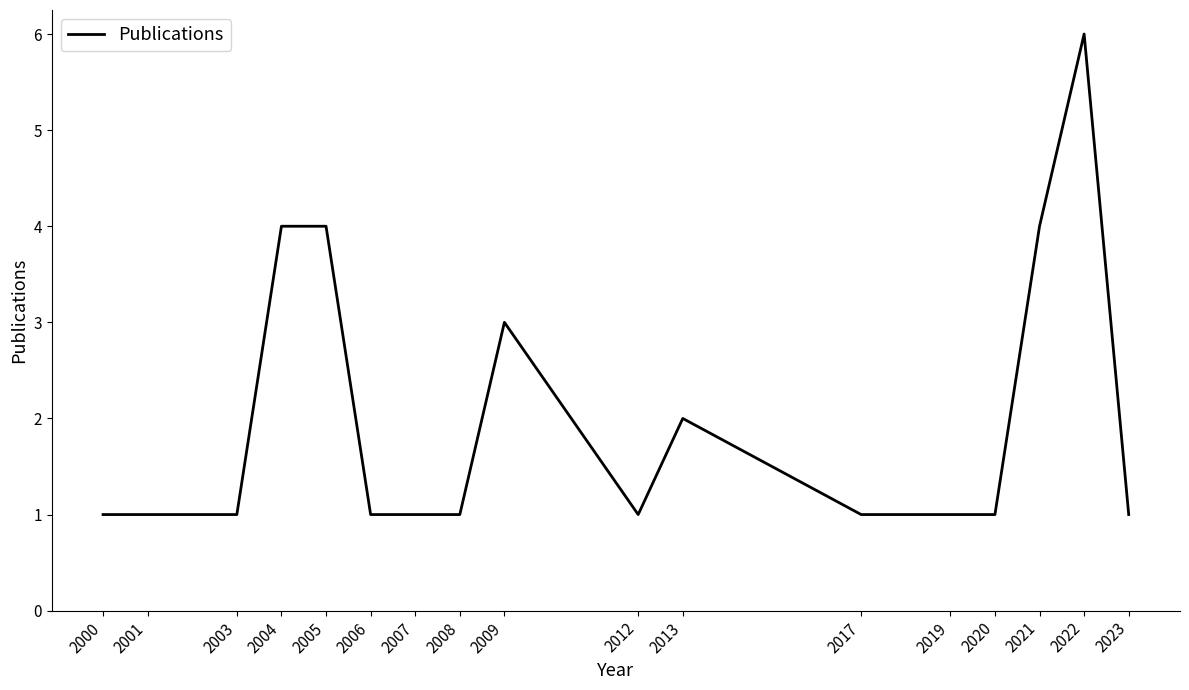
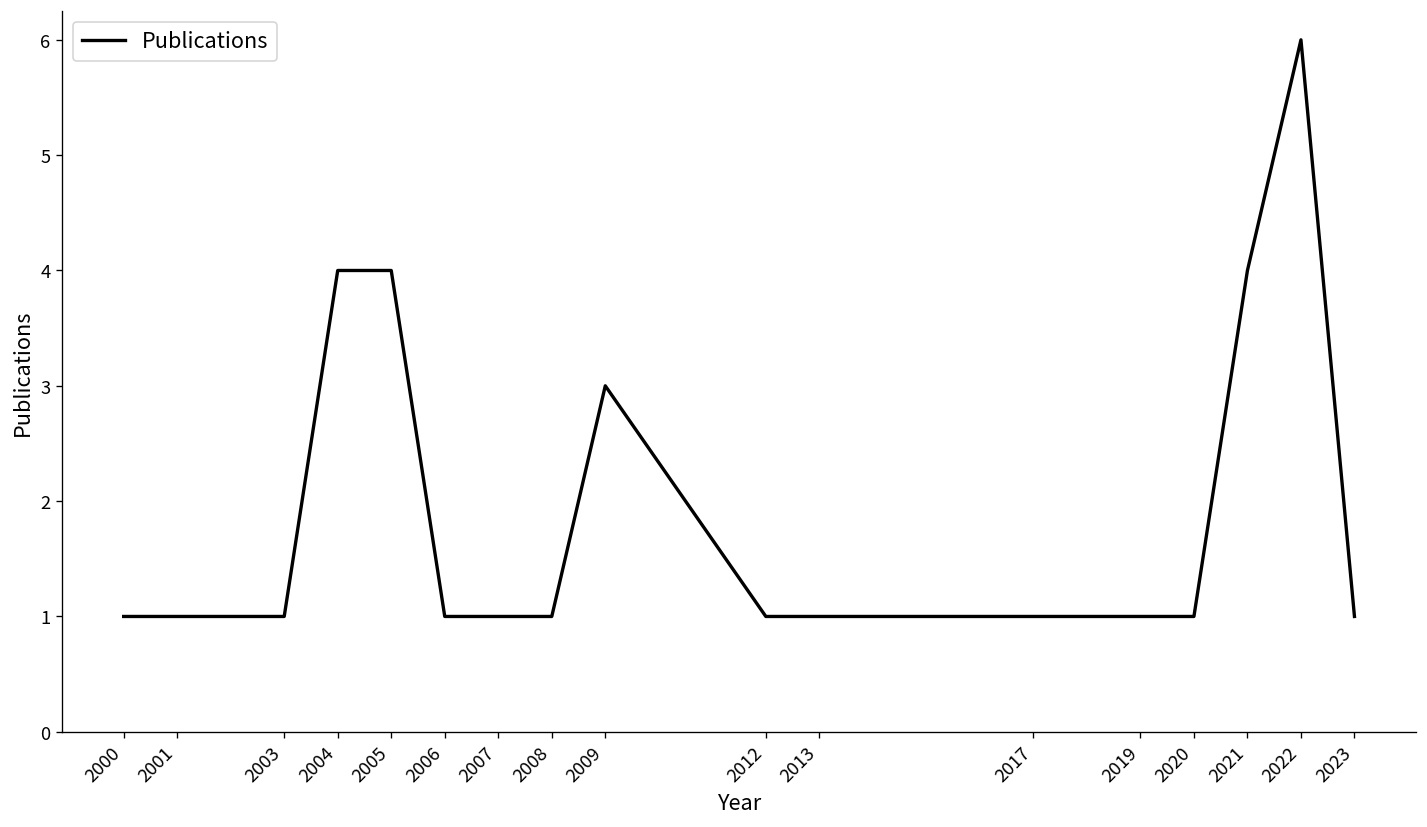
2013: 2 -> 1
